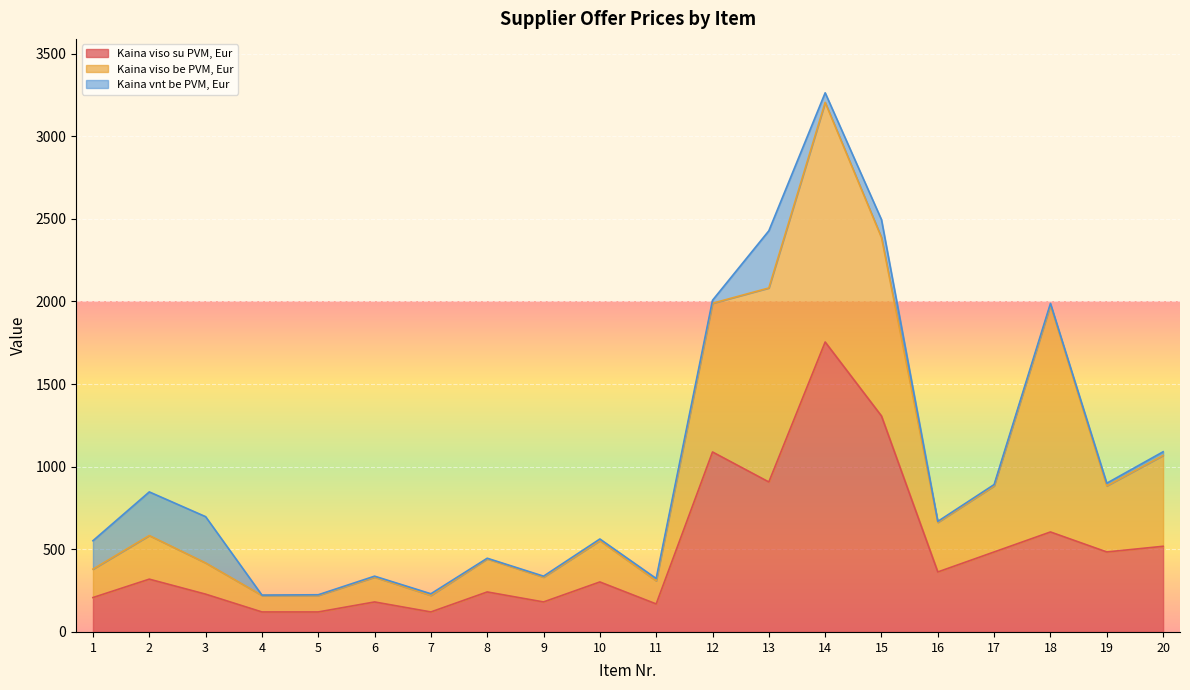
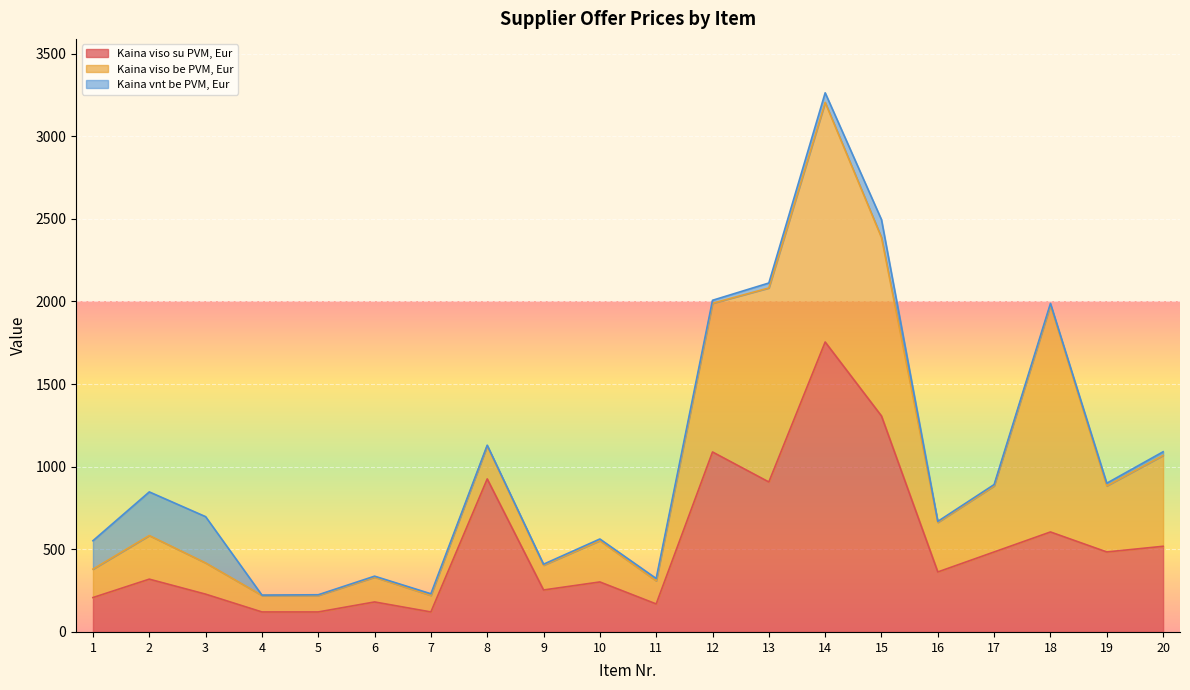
Kaina viso su PVM, Eur, 8: 240 -> 930
Kaina viso su PVM, Eur, 9: 180 -> 250
Kaina vnt be PVM, Eur, 13: 350 -> 30
